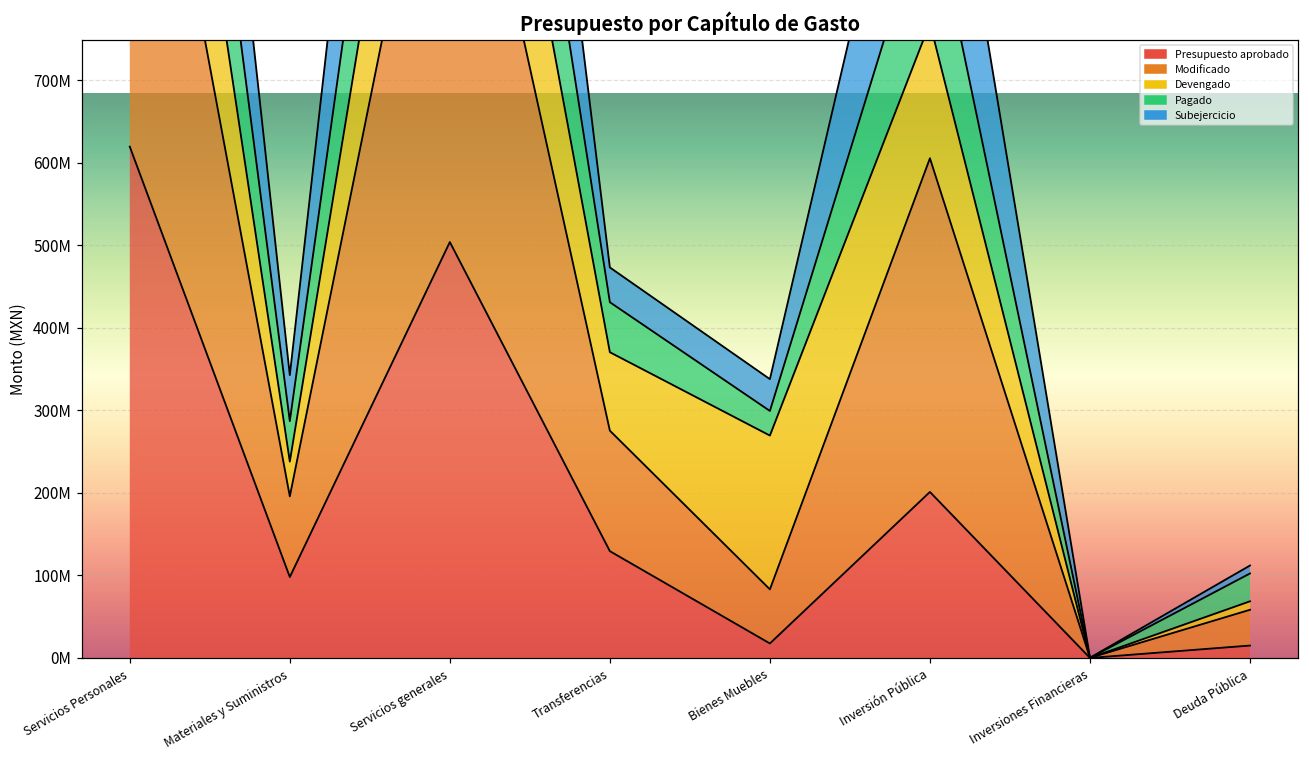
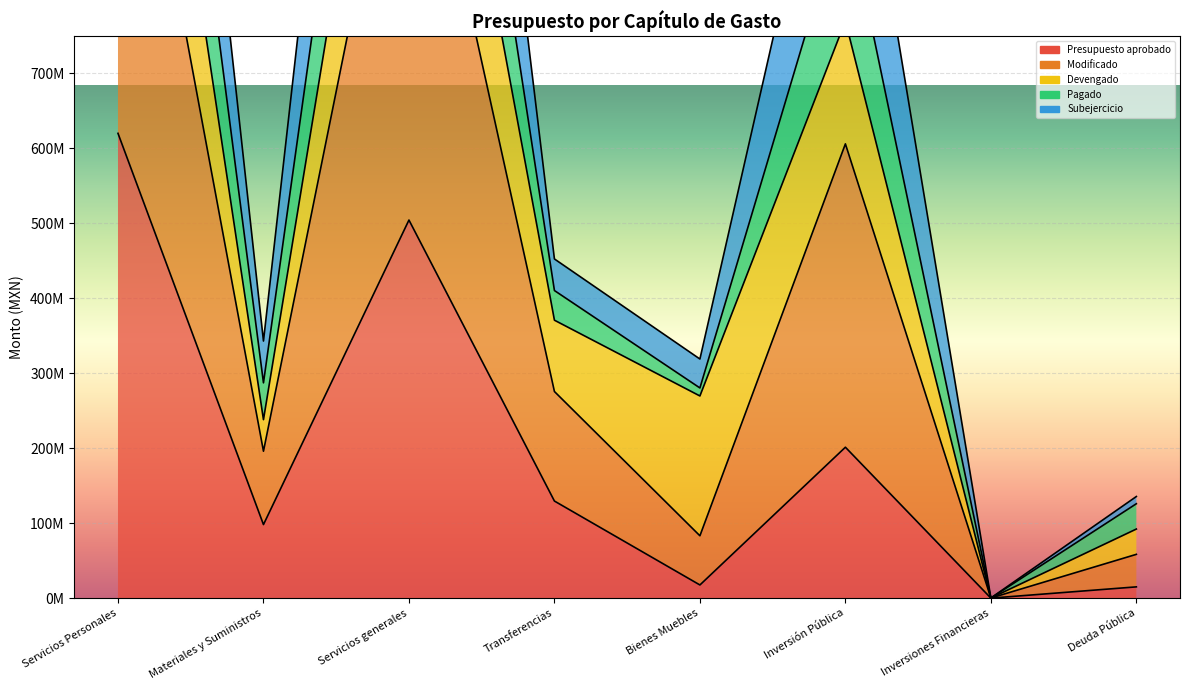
Pagado, Transferencias: 60000000 -> 40000000
Pagado, Bienes Muebles: 30000000 -> 10000000
Devengado, Deuda Pública: 10000000 -> 30000000
